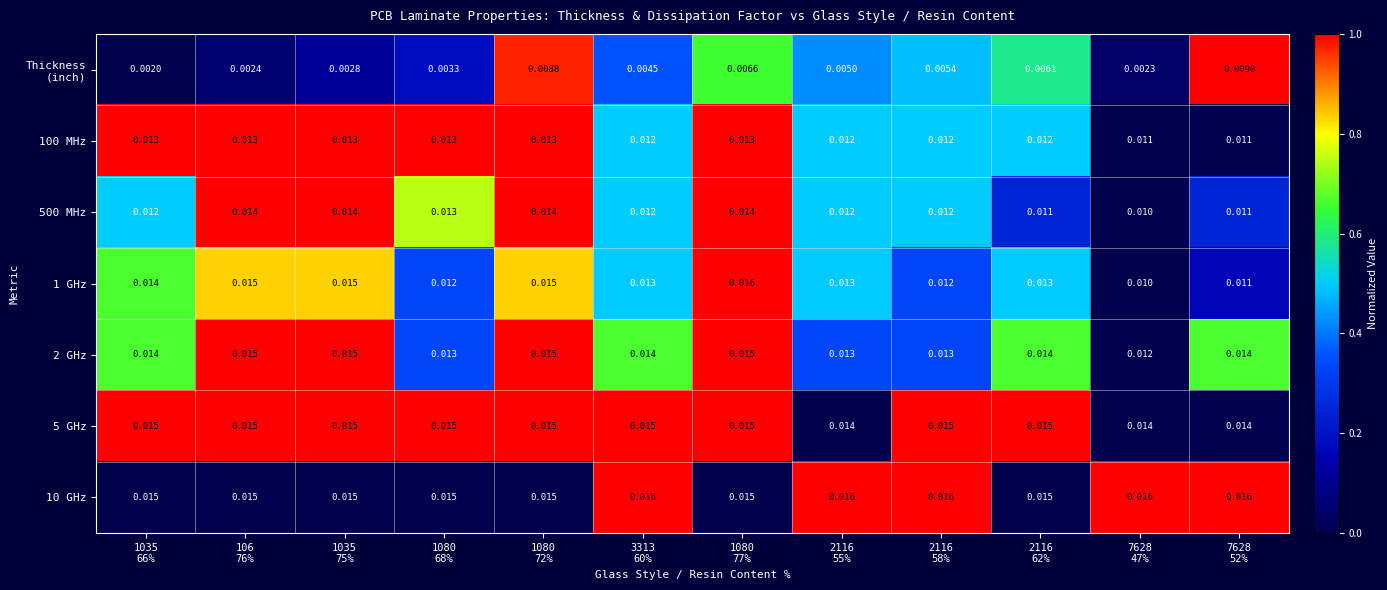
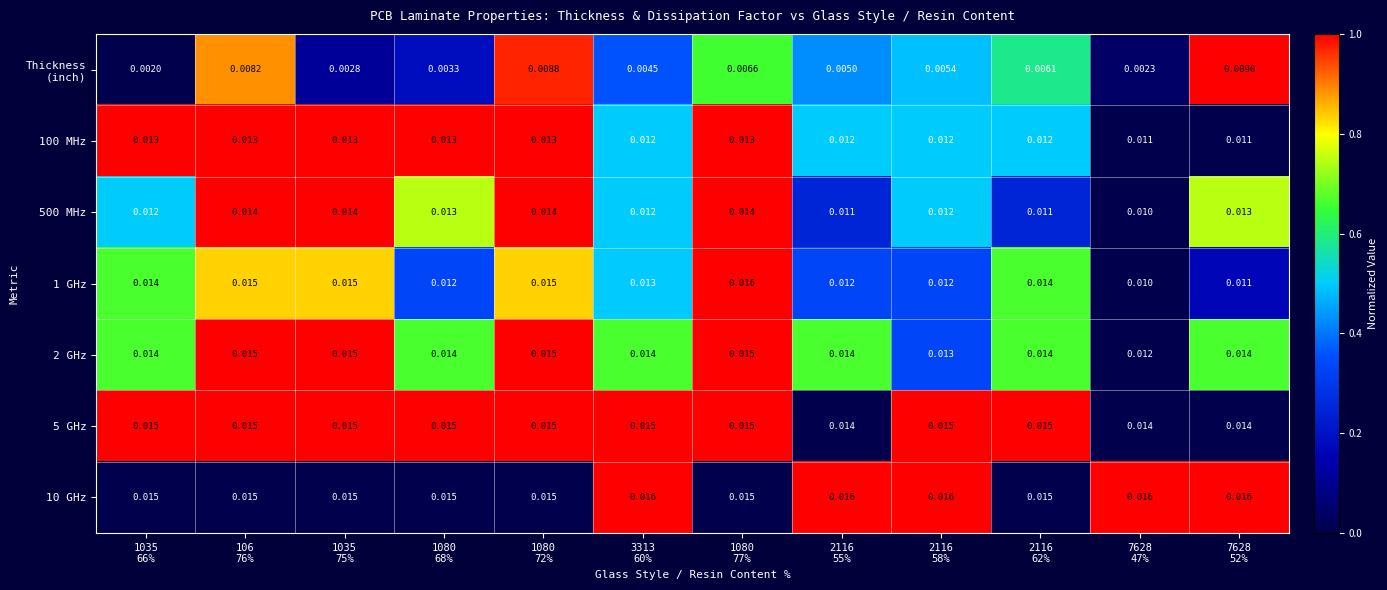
Thickness (inch), 106 76%: 0.0024 -> 0.0082
500 MHz, 2116 55%: 0.012 -> 0.011
500 MHz, 7628 52%: 0.011 -> 0.013
1 GHz, 2116 55%: 0.013 -> 0.012
1 GHz, 2116 62%: 0.013 -> 0.014
2 GHz, 1080 68%: 0.013 -> 0.014
2 GHz, 2116 55%: 0.013 -> 0.014
